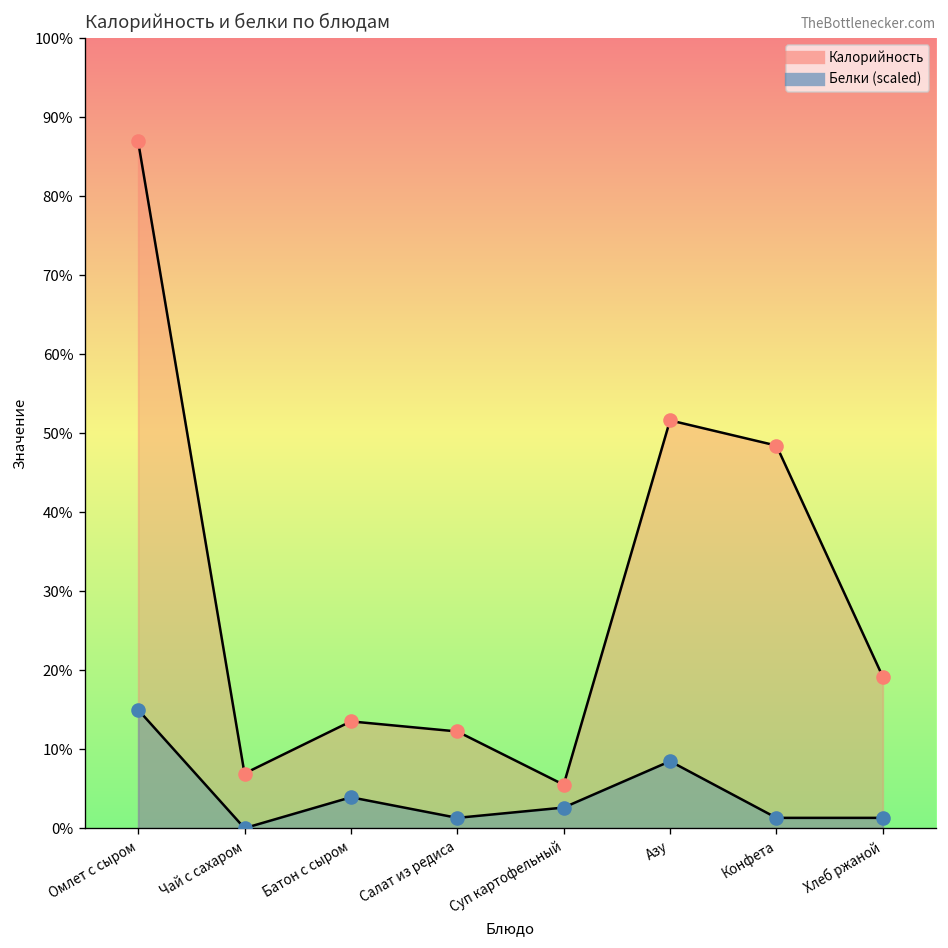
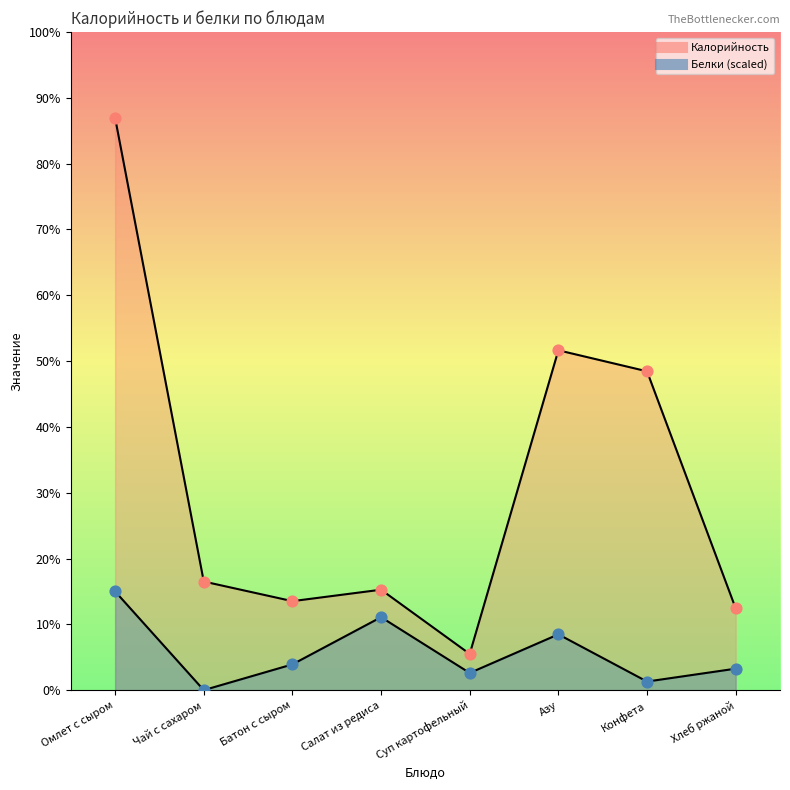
Калорийность, Чай с сахаром: 7% -> 17%
Калорийность, Салат из редиса: 12% -> 15%
Белки (scaled), Салат из редиса: 1% -> 11%
Калорийность, Хлеб ржаной: 19% -> 12%
Белки (scaled), Хлеб ржаной: 1% -> 3%
